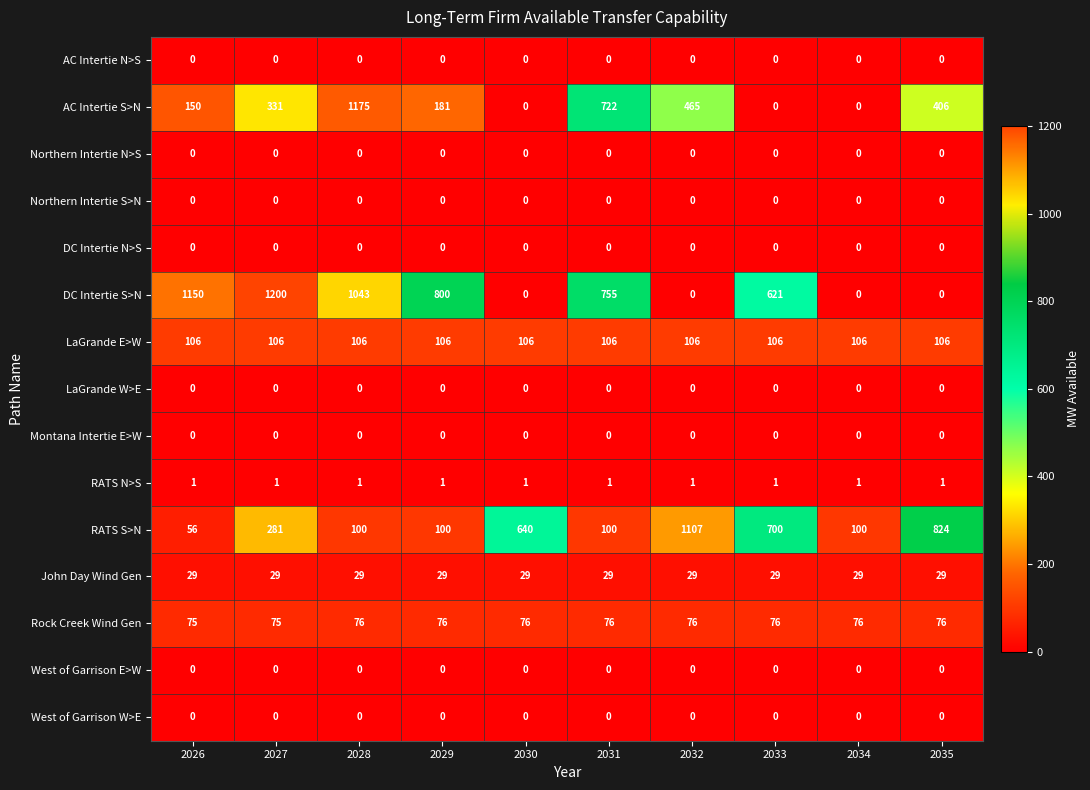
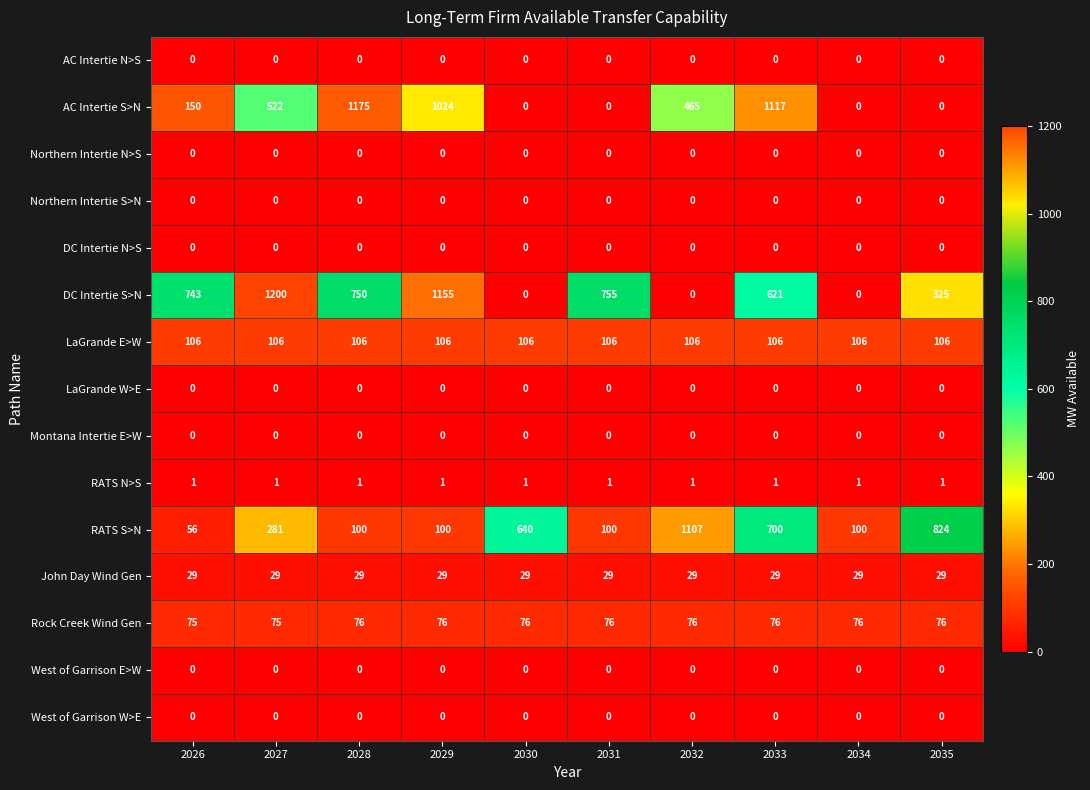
AC Intertie S>N, 2027: 331 -> 522
AC Intertie S>N, 2029: 181 -> 1024
AC Intertie S>N, 2031: 722 -> 0
AC Intertie S>N, 2033: 0 -> 1117
AC Intertie S>N, 2035: 406 -> 0
DC Intertie S>N, 2026: 1150 -> 743
DC Intertie S>N, 2028: 1043 -> 750
DC Intertie S>N, 2029: 800 -> 1155
DC Intertie S>N, 2035: 0 -> 325
